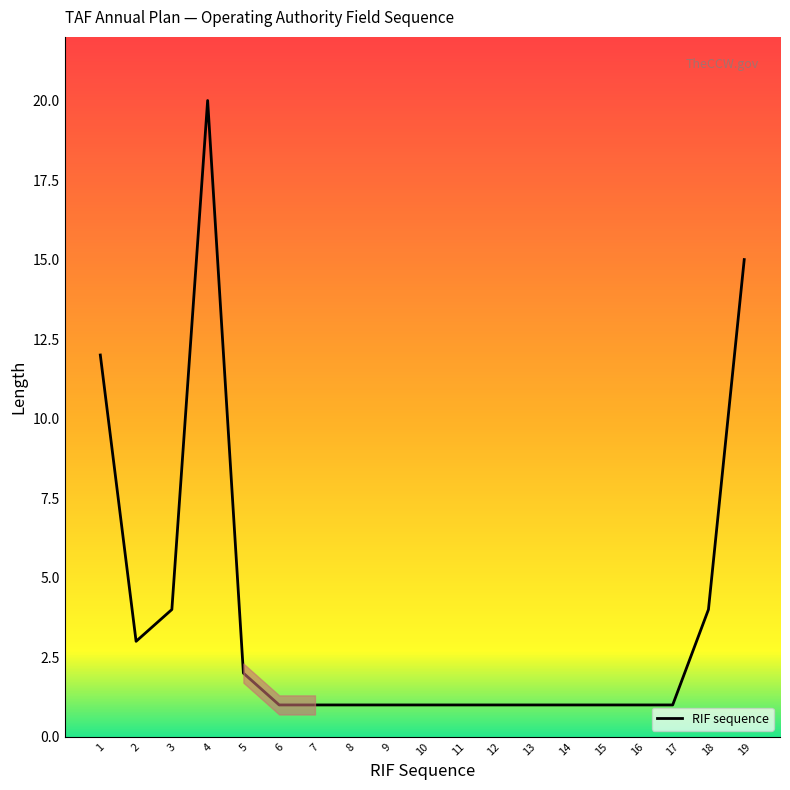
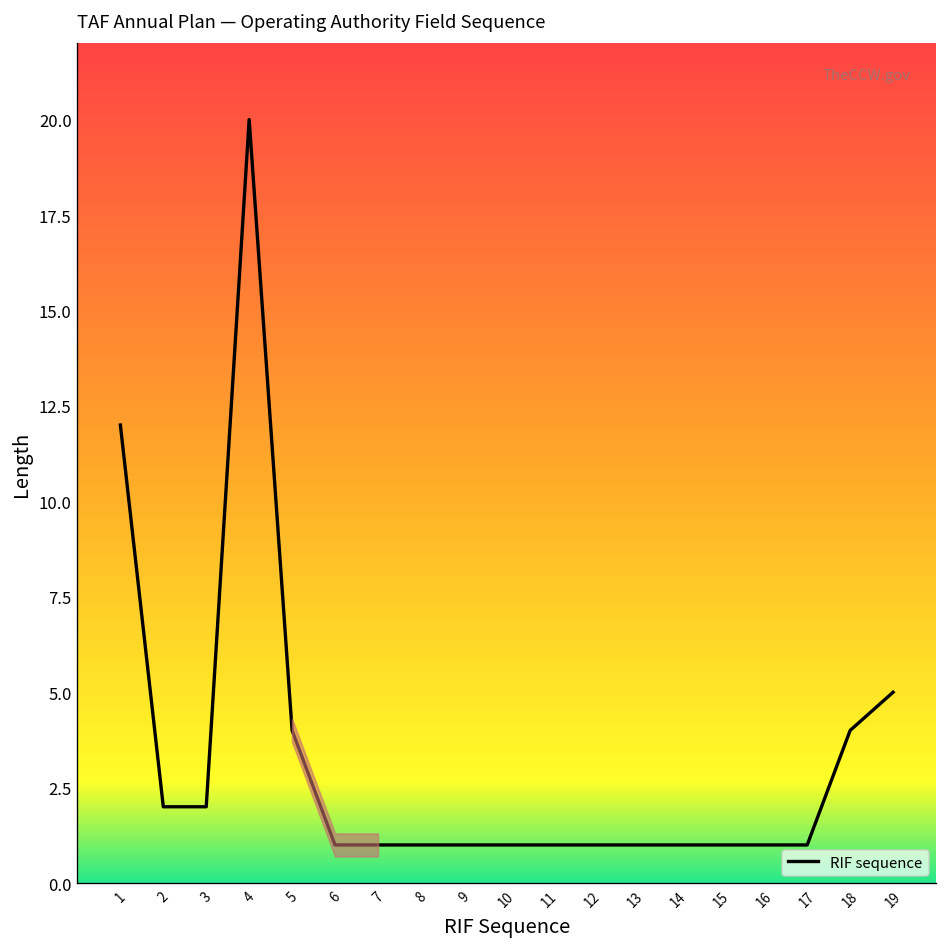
RIF sequence, 2: 3 -> 2
RIF sequence, 3: 4 -> 2
RIF sequence, 5: 2 -> 4
RIF sequence, 19: 15 -> 5
